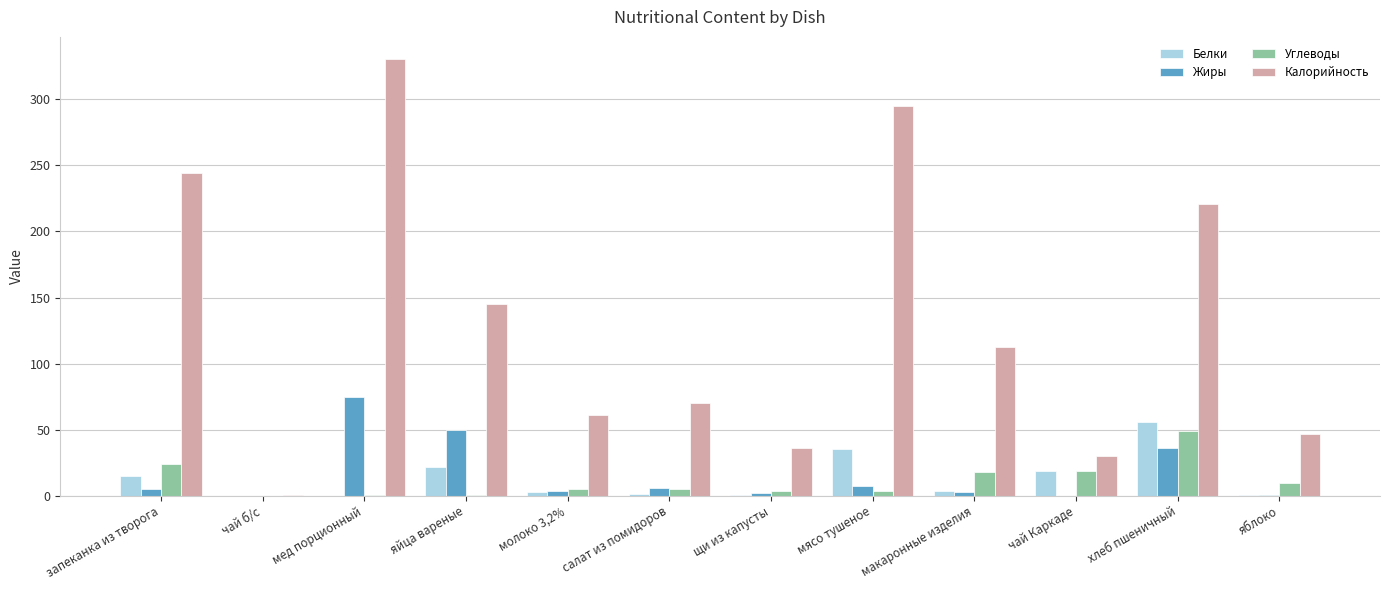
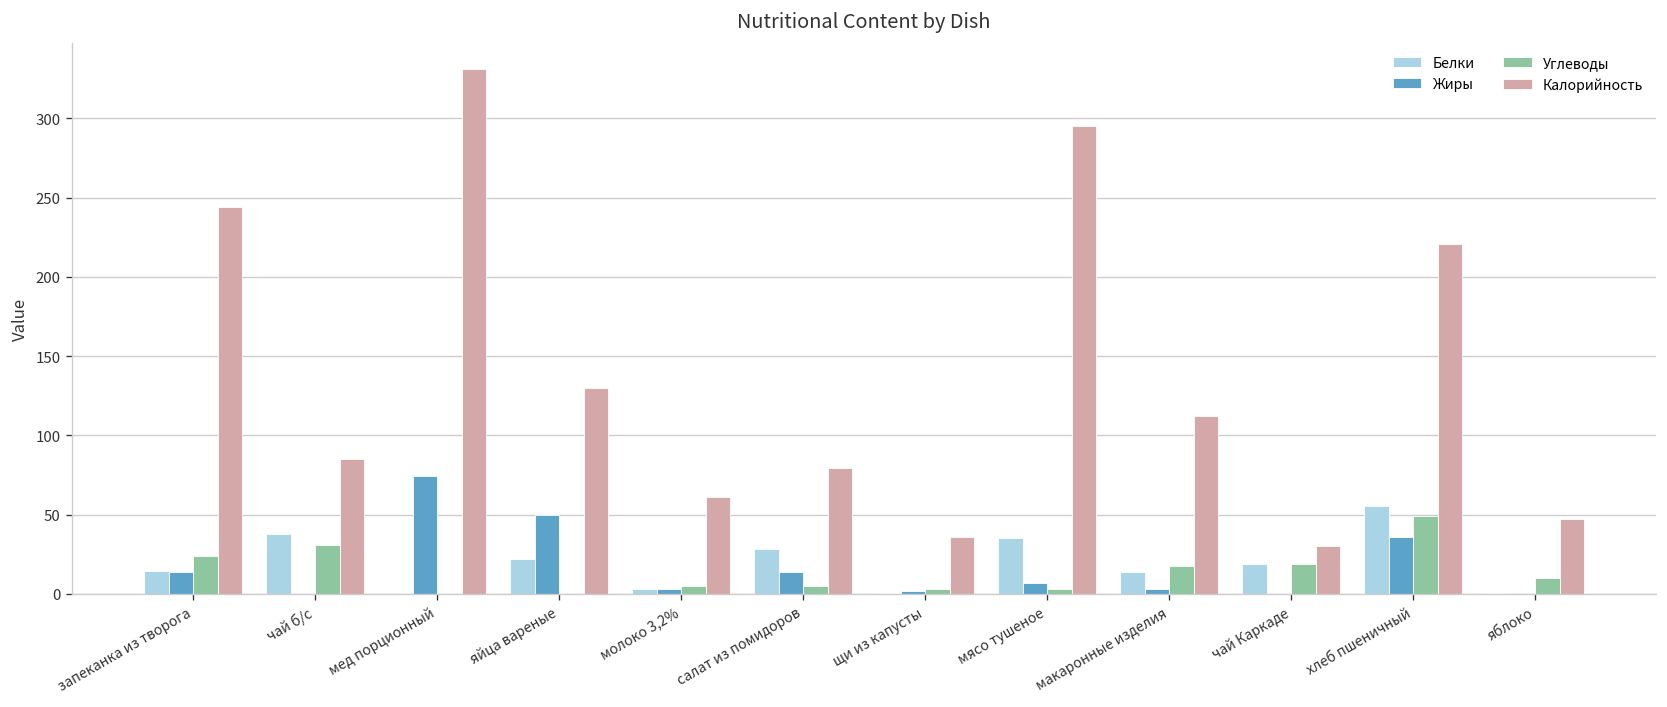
Жиры, запеканка из творога: 5 -> 14
Белки, чай б/с: 0 -> 38
Углеводы, чай б/с: 0 -> 31
Калорийность, чай б/с: 0 -> 85
Калорийность, яйца вареные: 145 -> 130
Белки, салат из помидоров: 1 -> 28
Жиры, салат из помидоров: 6 -> 14
Калорийность, салат из помидоров: 70 -> 79
Белки, макаронные изделия: 4 -> 14
